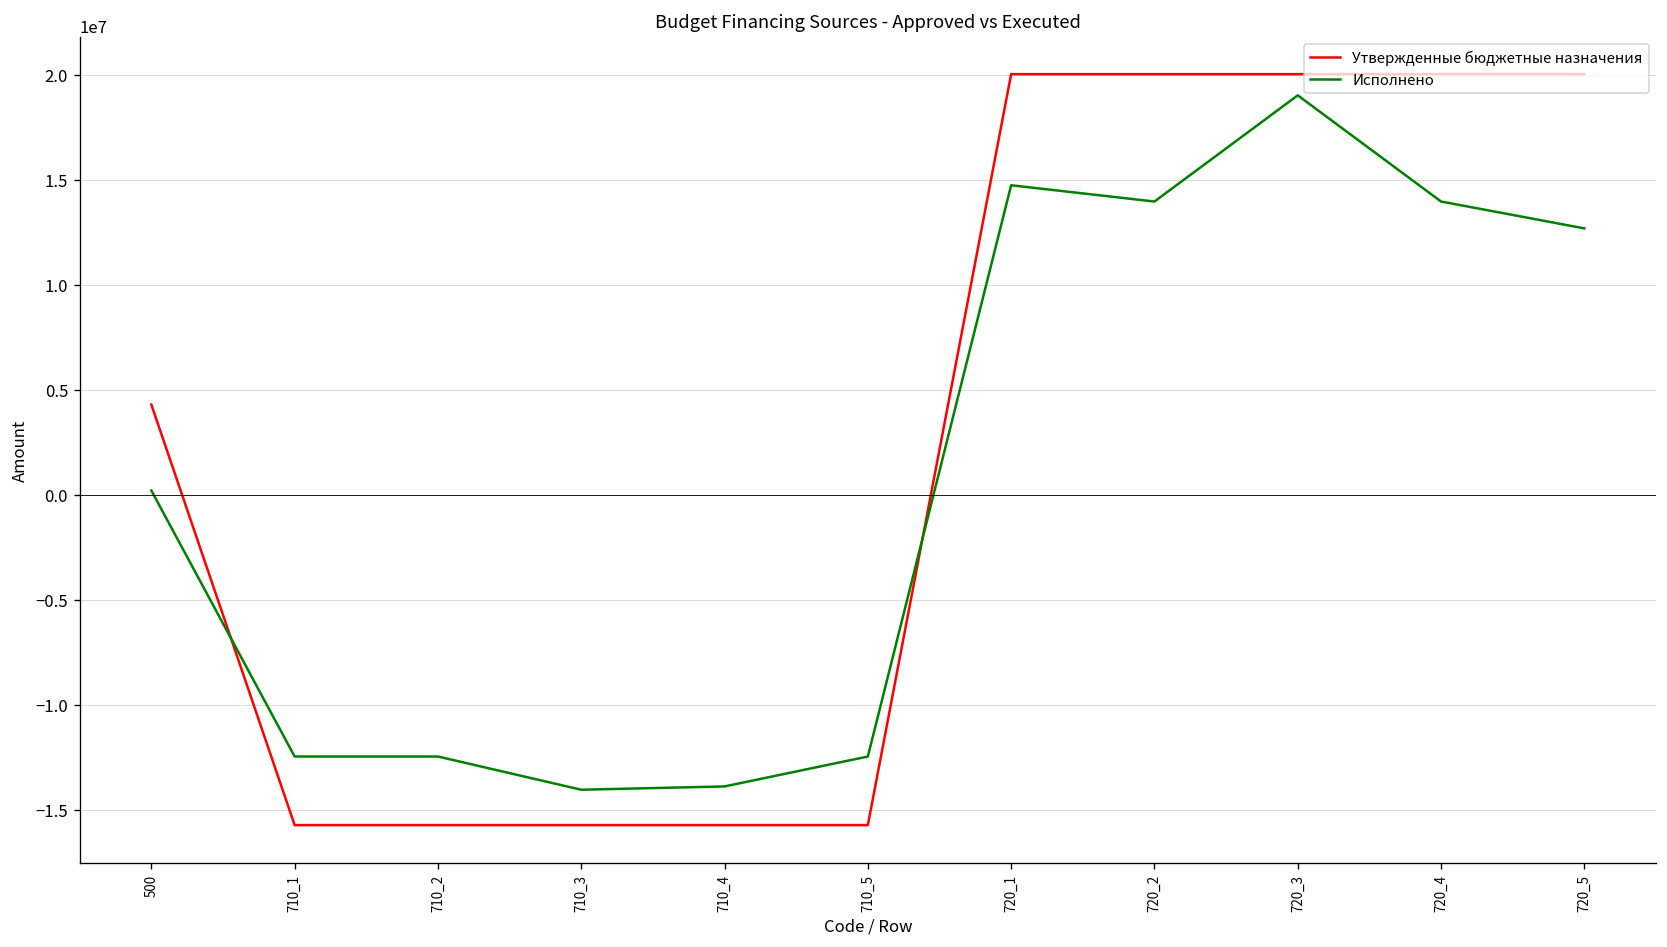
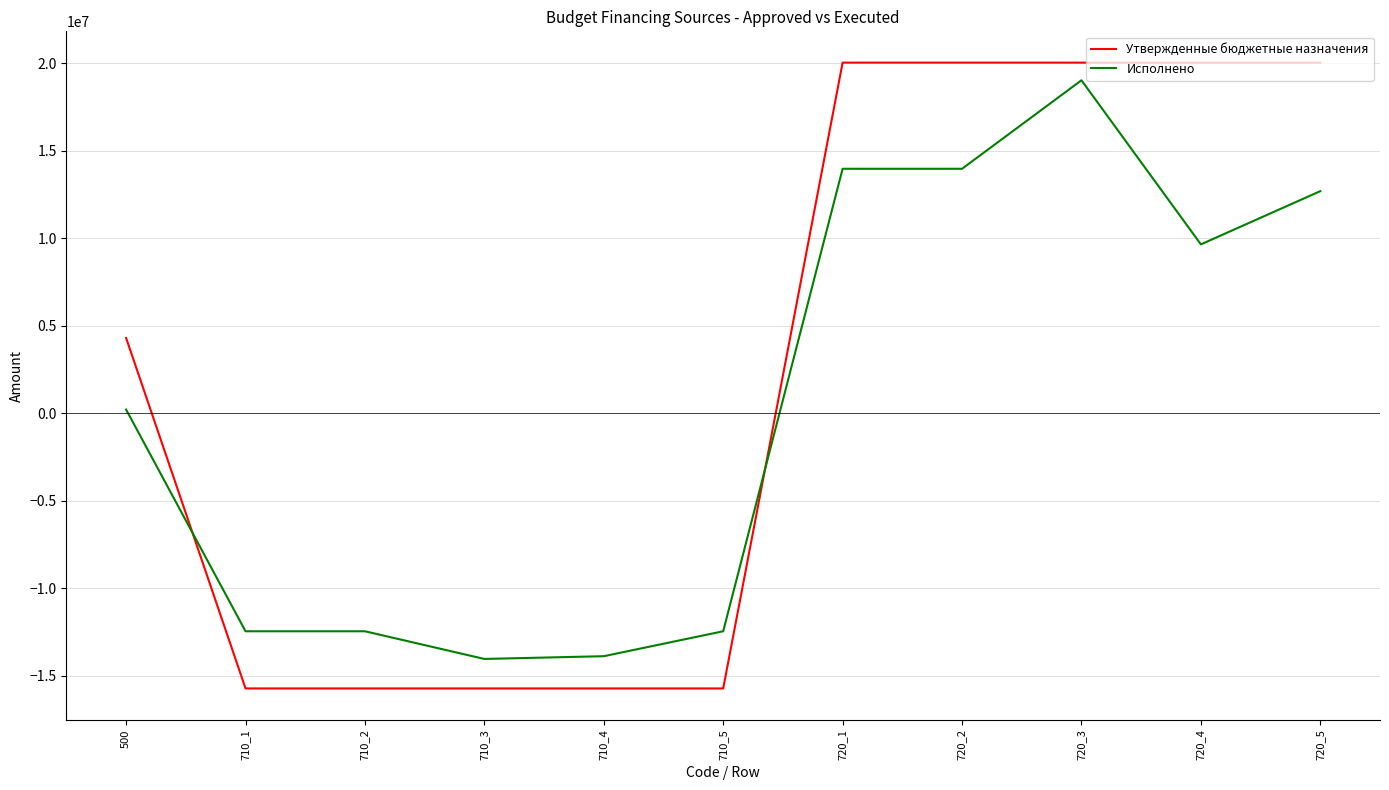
Исполнено, 720_1: 14700000 -> 14000000
Исполнено, 720_4: 14000000 -> 9600000
